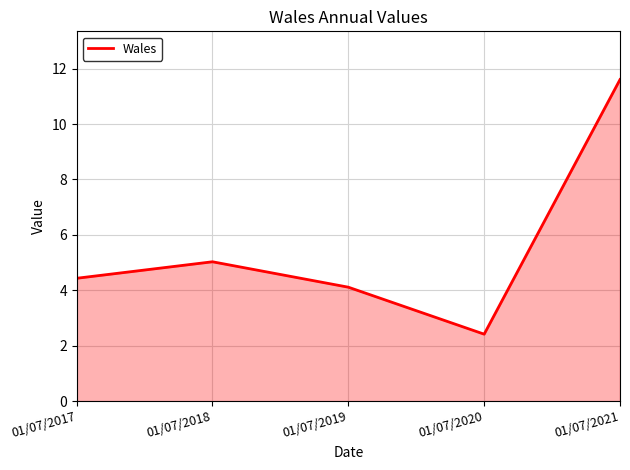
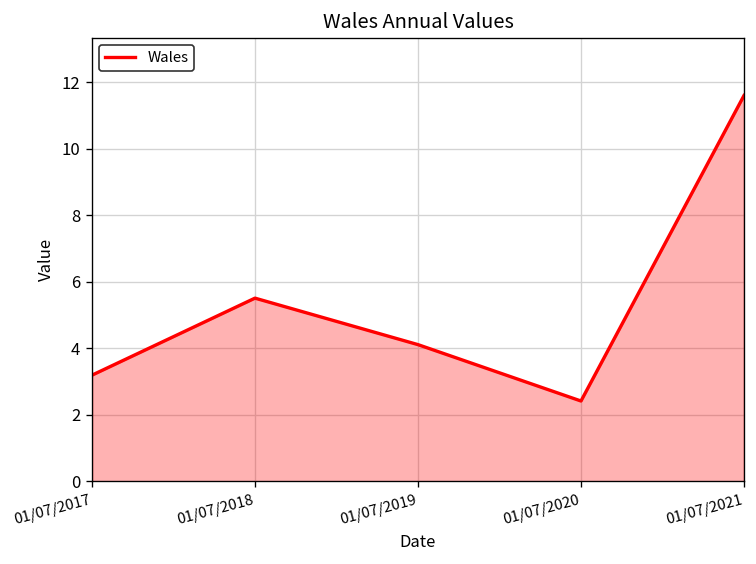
01/07/2017: 4.4 -> 3.2
01/07/2018: 5.0 -> 5.5
